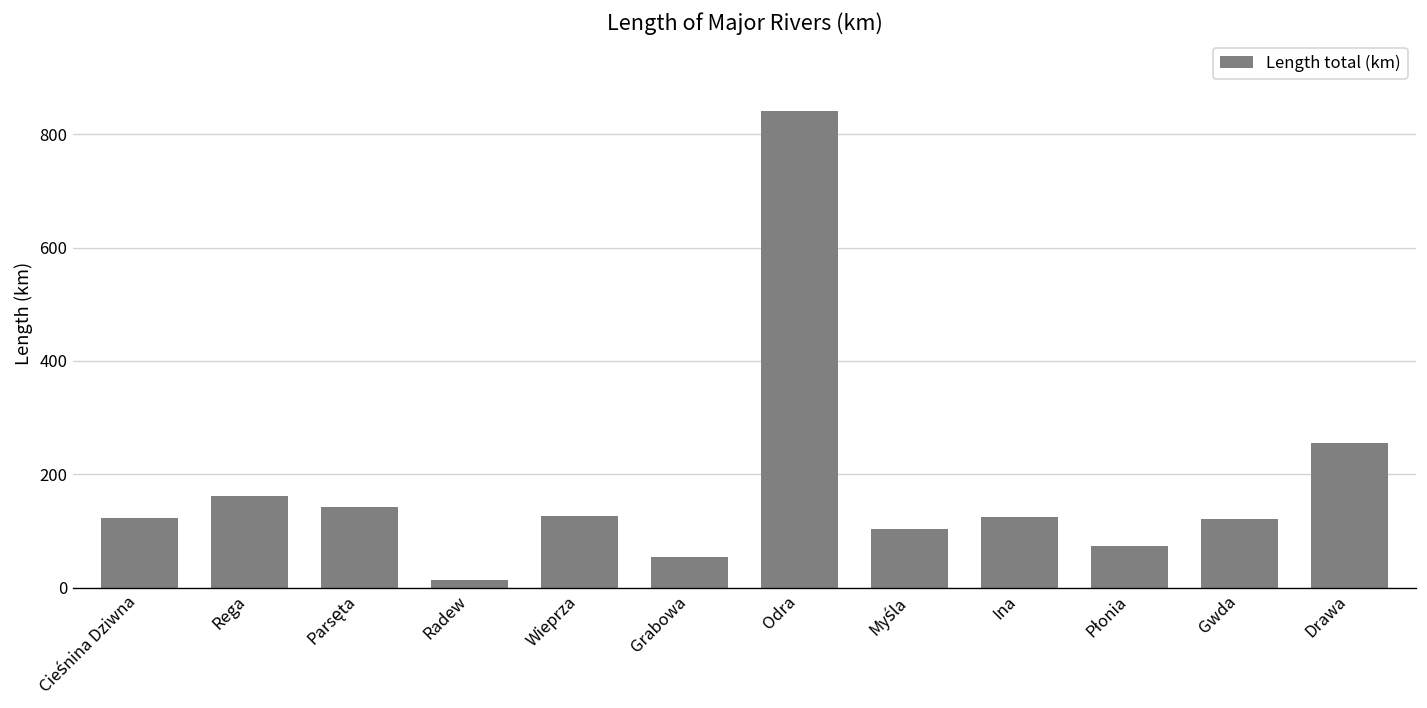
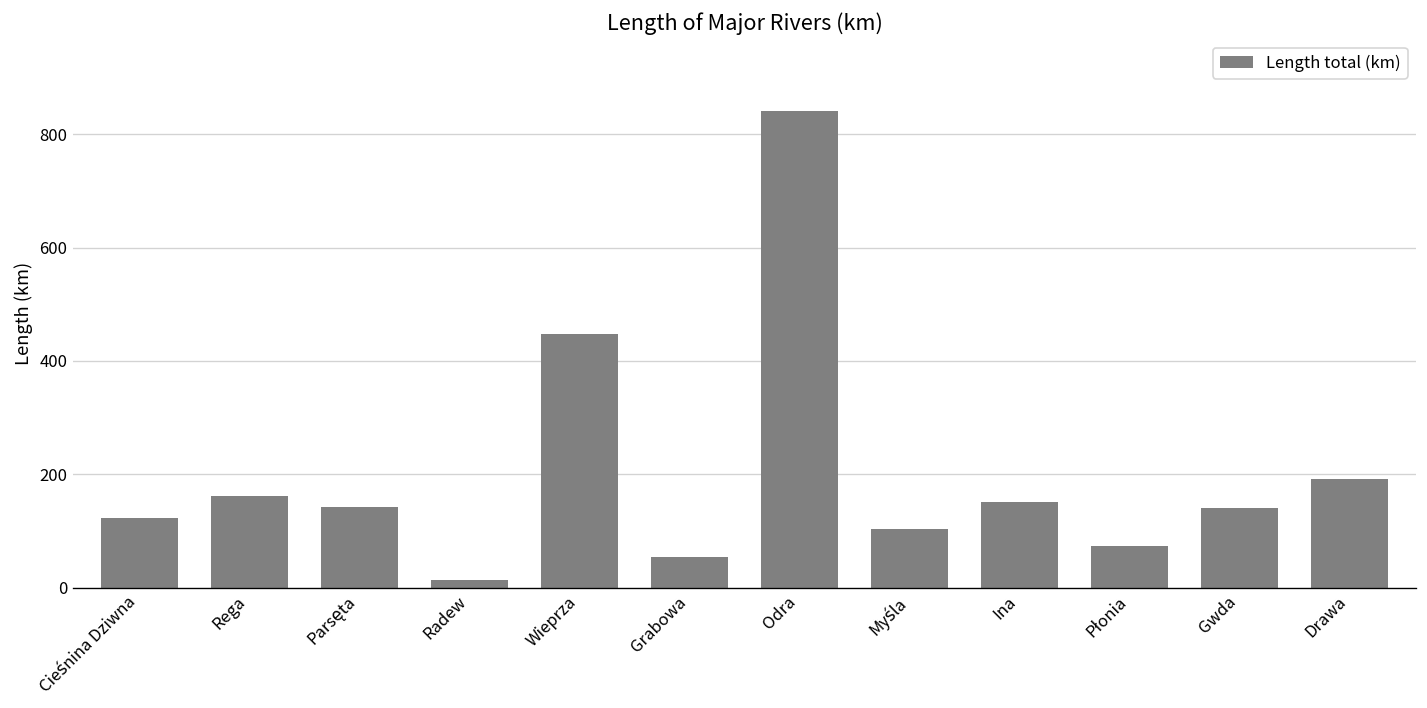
Wieprza: 130 -> 450
Ina: 130 -> 150
Gwda: 120 -> 140
Drawa: 250 -> 190
